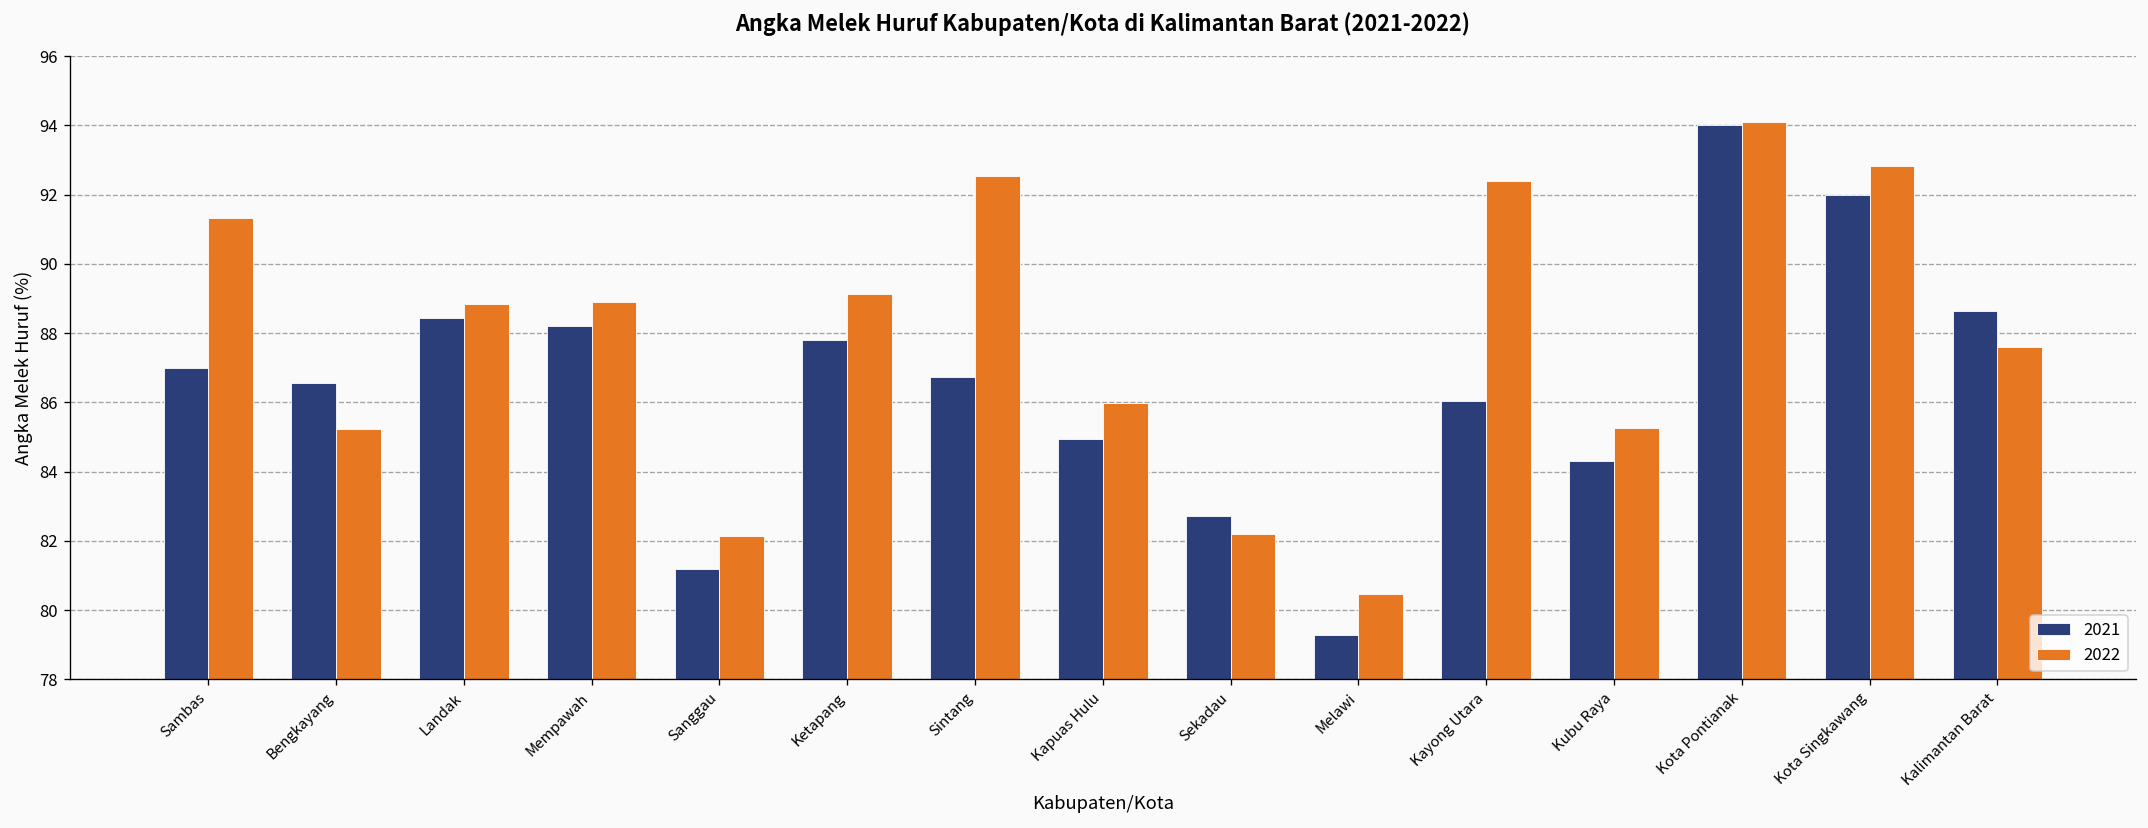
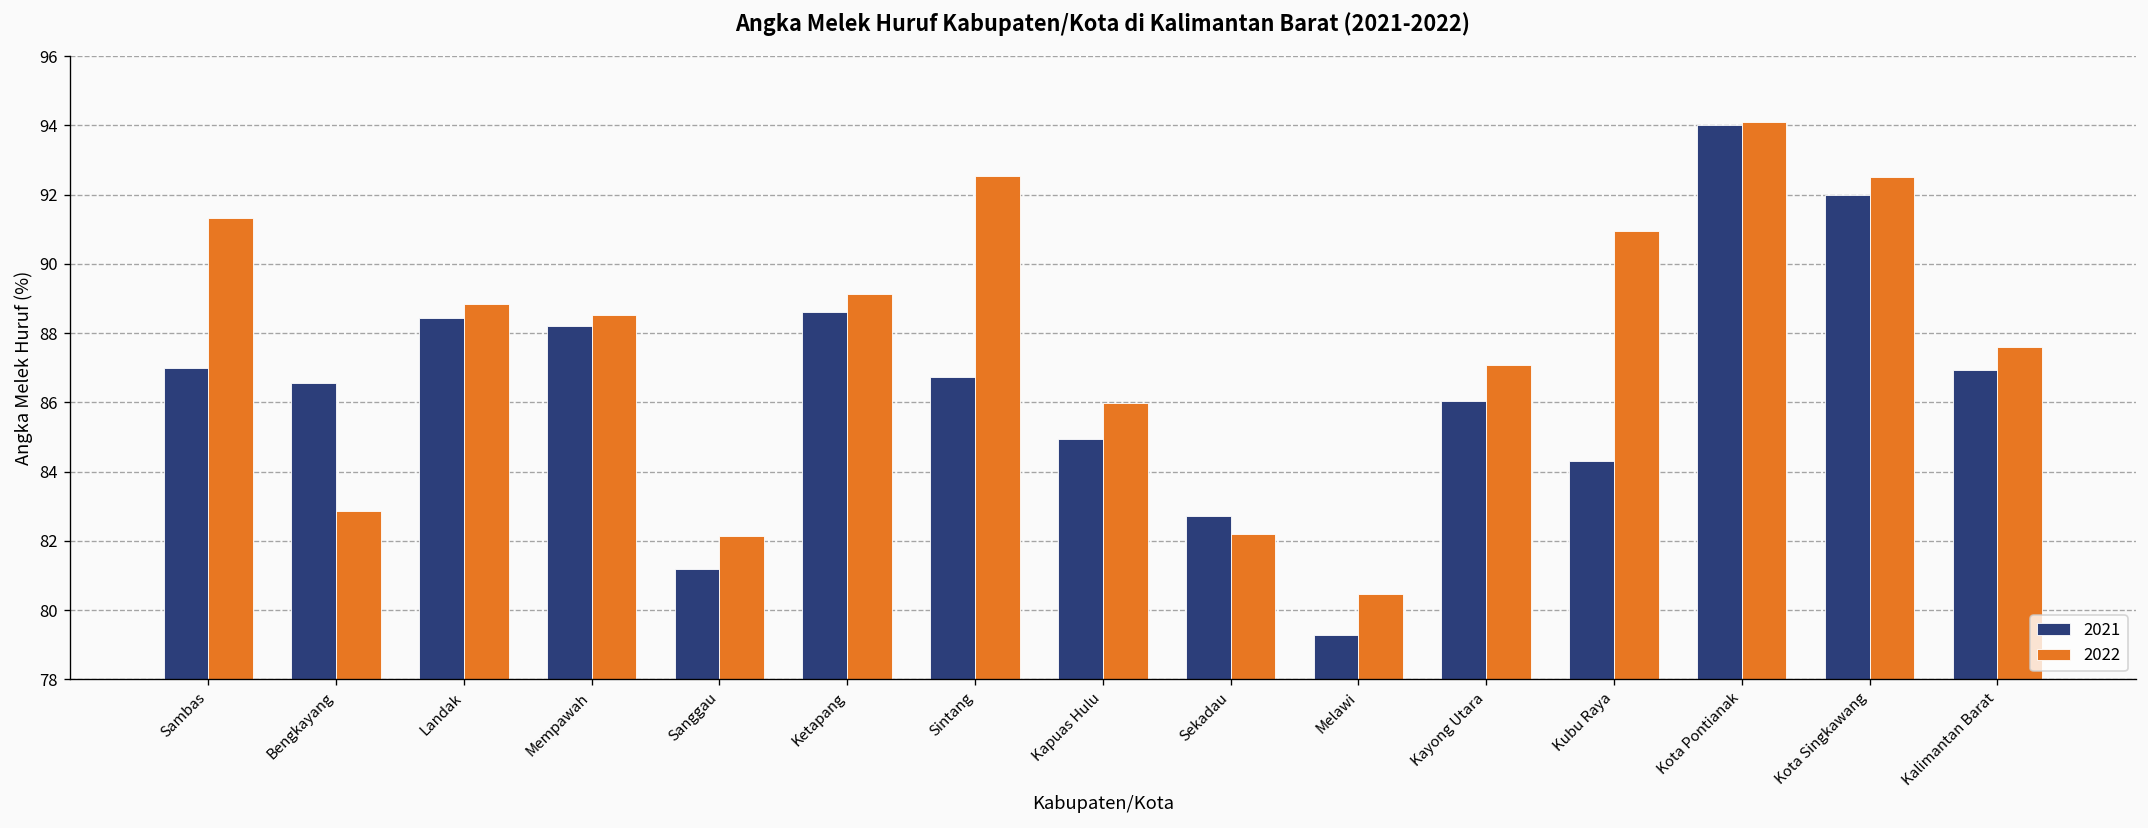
2022, Bengkayang: 85.2 -> 82.9
2022, Mempawah: 88.9 -> 88.5
2021, Ketapang: 87.8 -> 88.6
2022, Kayong Utara: 92.4 -> 87.1
2022, Kubu Raya: 85.3 -> 91.0
2022, Kota Singkawang: 92.8 -> 92.5
2021, Kalimantan Barat: 88.6 -> 87.0
